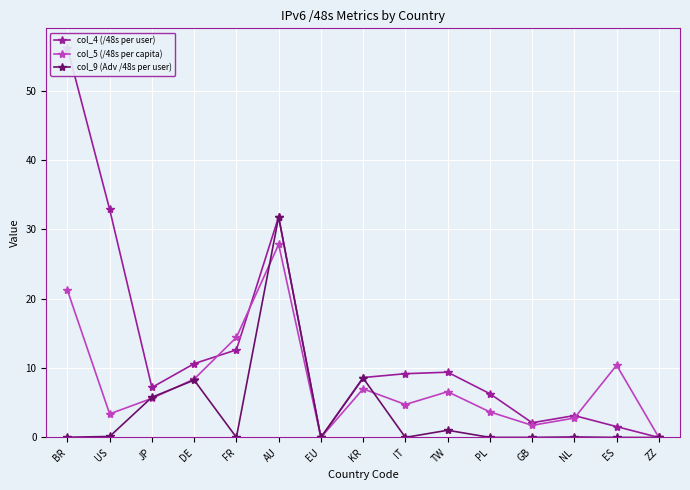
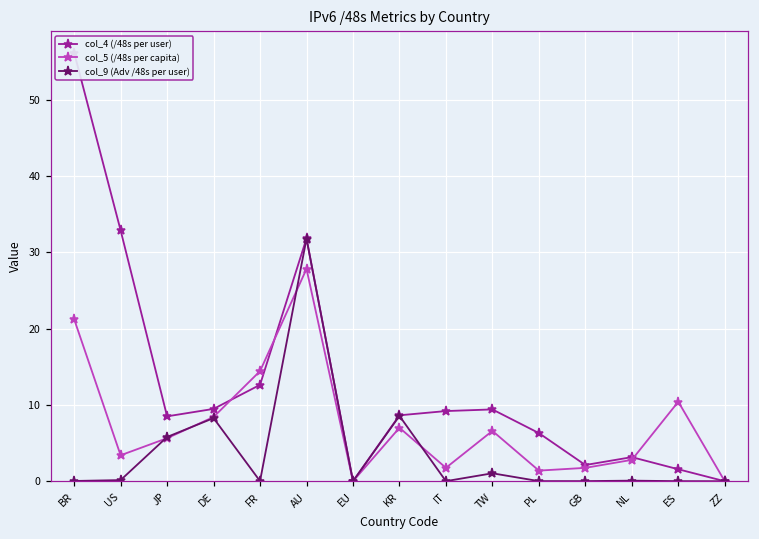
col_4 (/48s per user), JP: 7 -> 9
col_4 (/48s per user), DE: 11 -> 9
col_5 (/48s per capita), IT: 5 -> 2
col_5 (/48s per capita), PL: 4 -> 1
